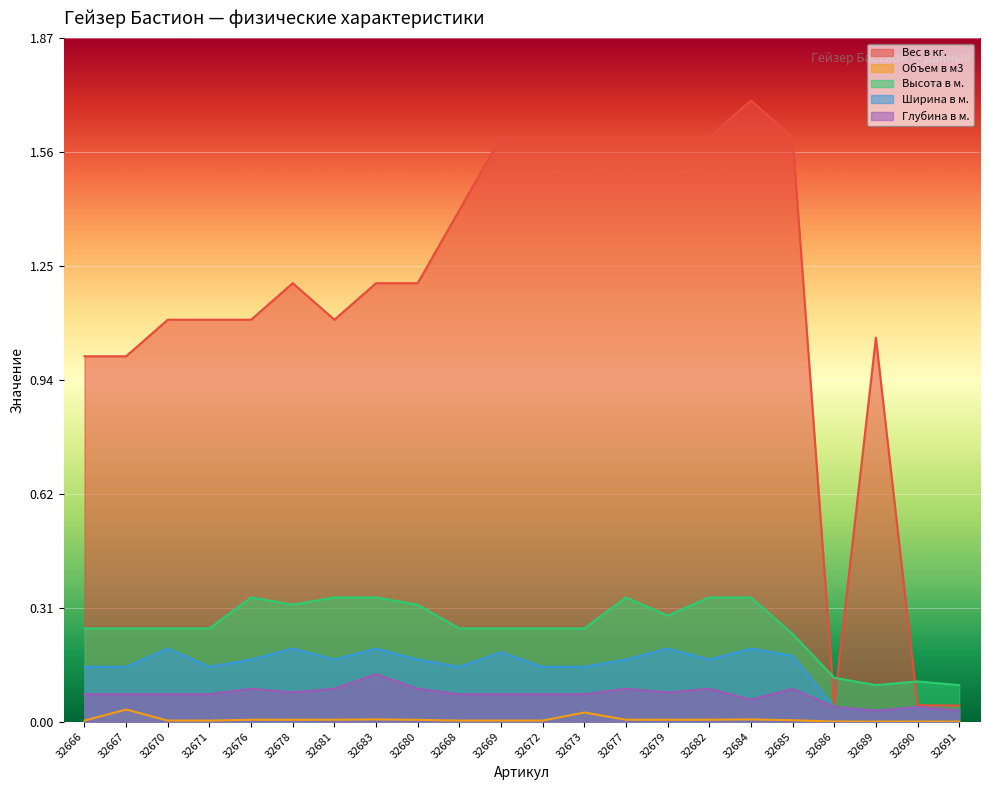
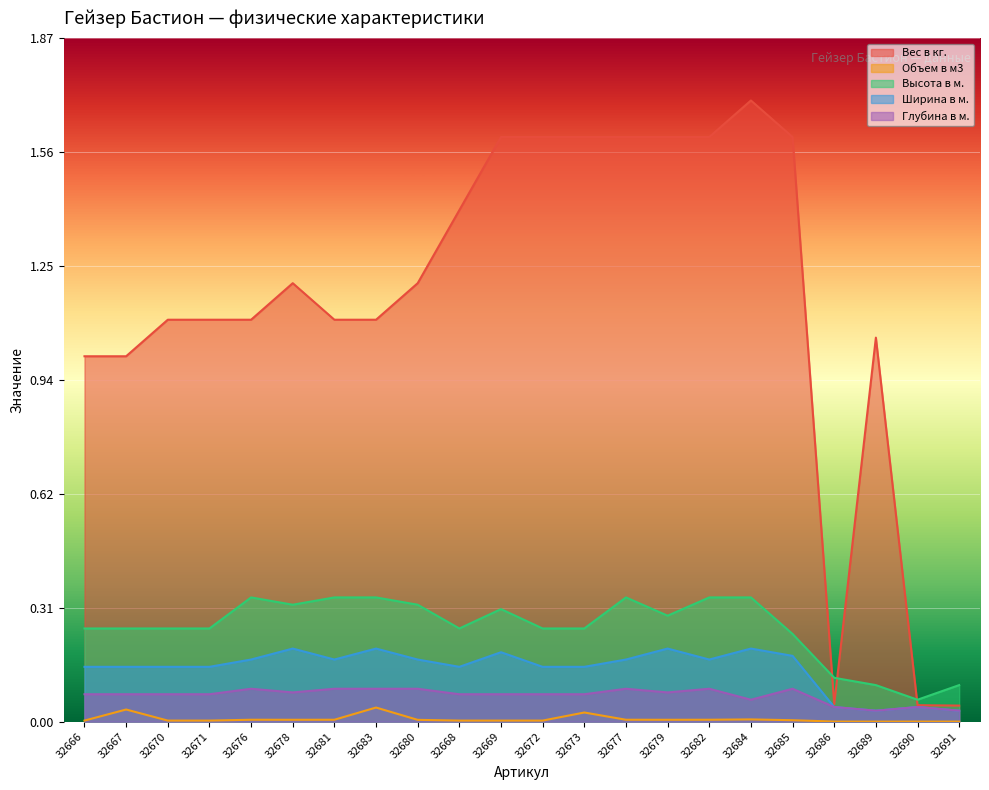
Ширина в м., 32670: 0.20 -> 0.15
Вес в кг., 32683: 1.2 -> 1.1
Объем в м3, 32683: 0.01 -> 0.04
Глубина в м., 32683: 0.13 -> 0.09
Высота в м., 32669: 0.26 -> 0.31
Высота в м., 32690: 0.11 -> 0.06
